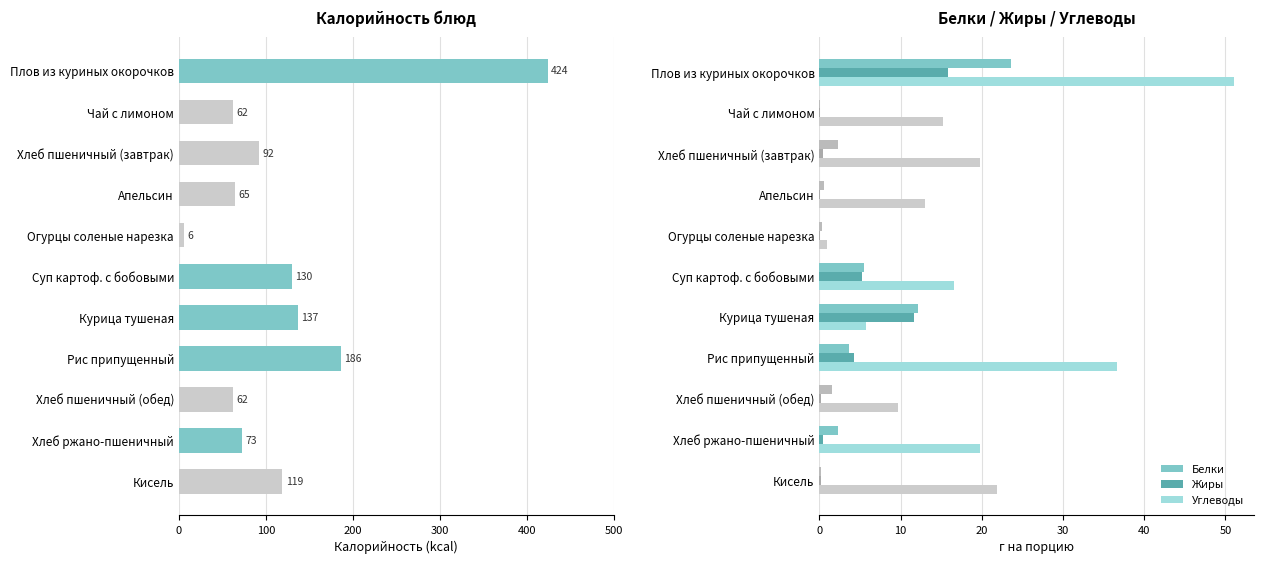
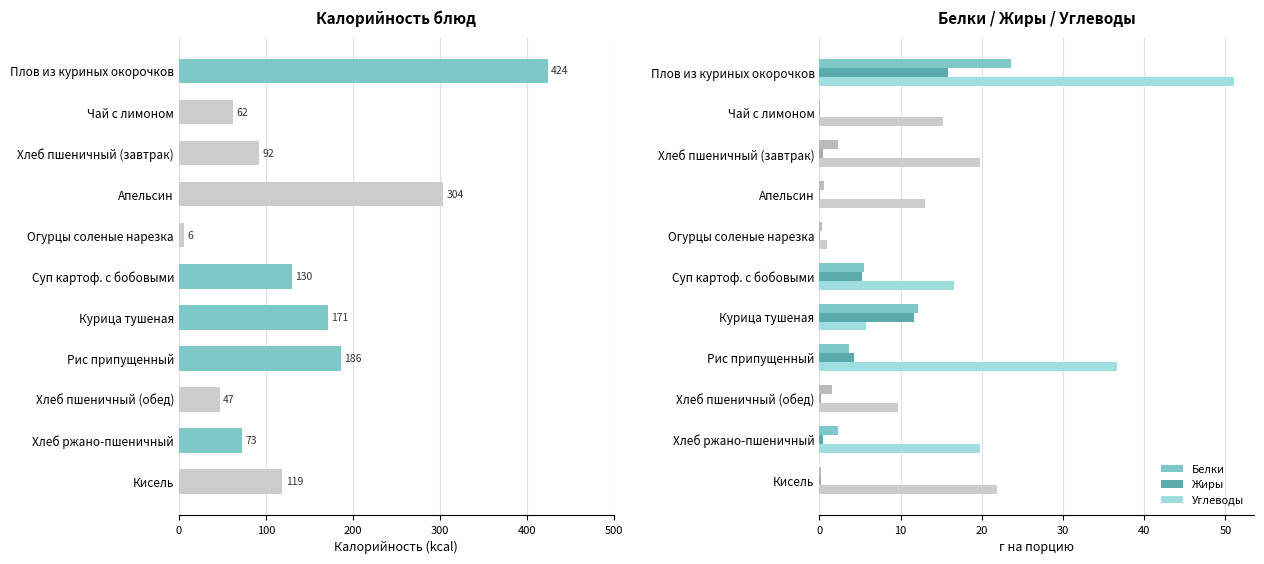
Калорийность блюд, Апельсин: 65 -> 304
Калорийность блюд, Курица тушеная: 137 -> 171
Калорийность блюд, Хлеб пшеничный (обед): 62 -> 47
